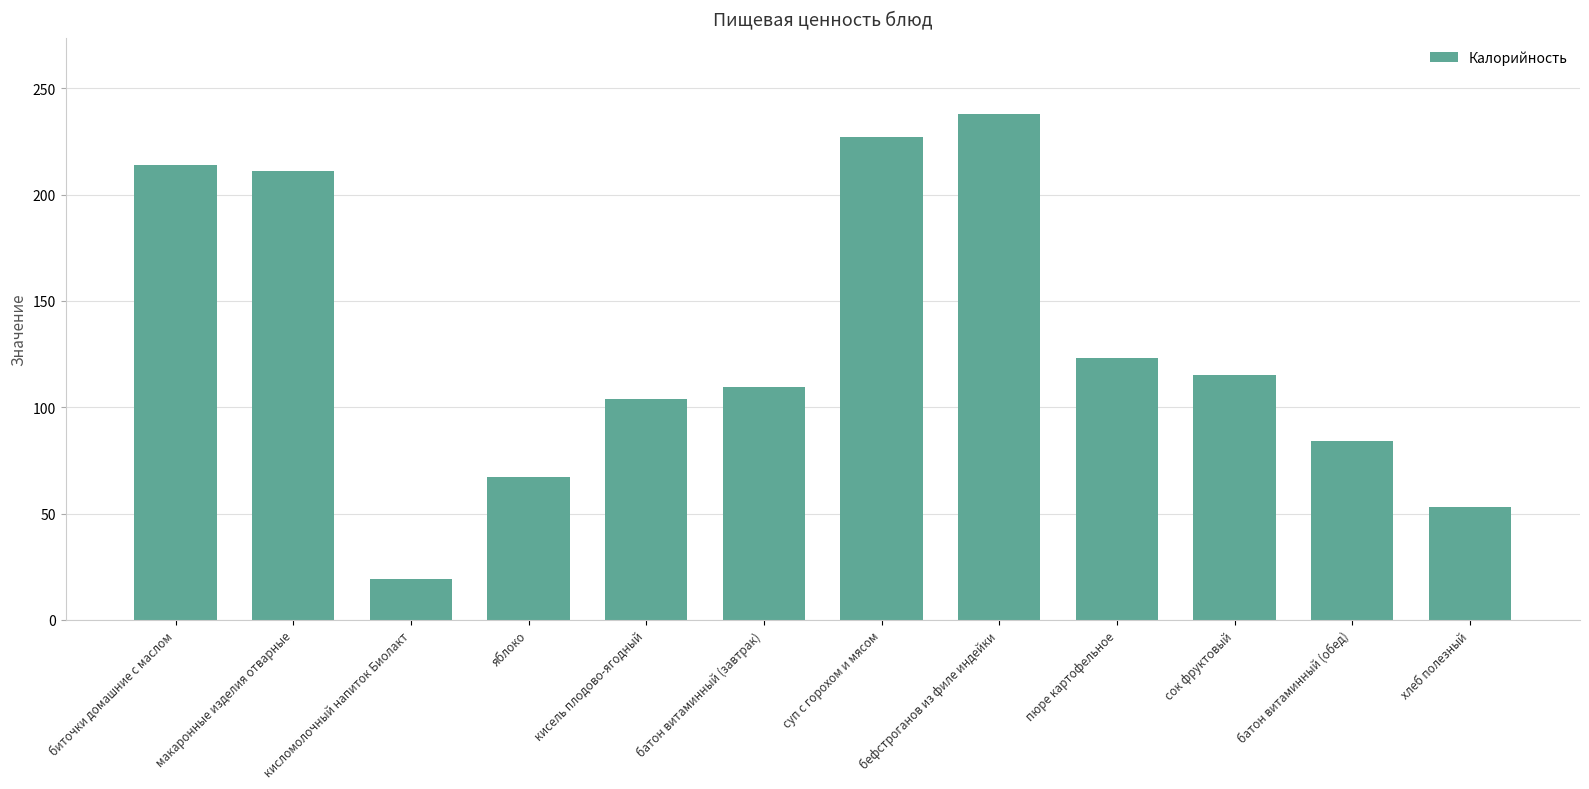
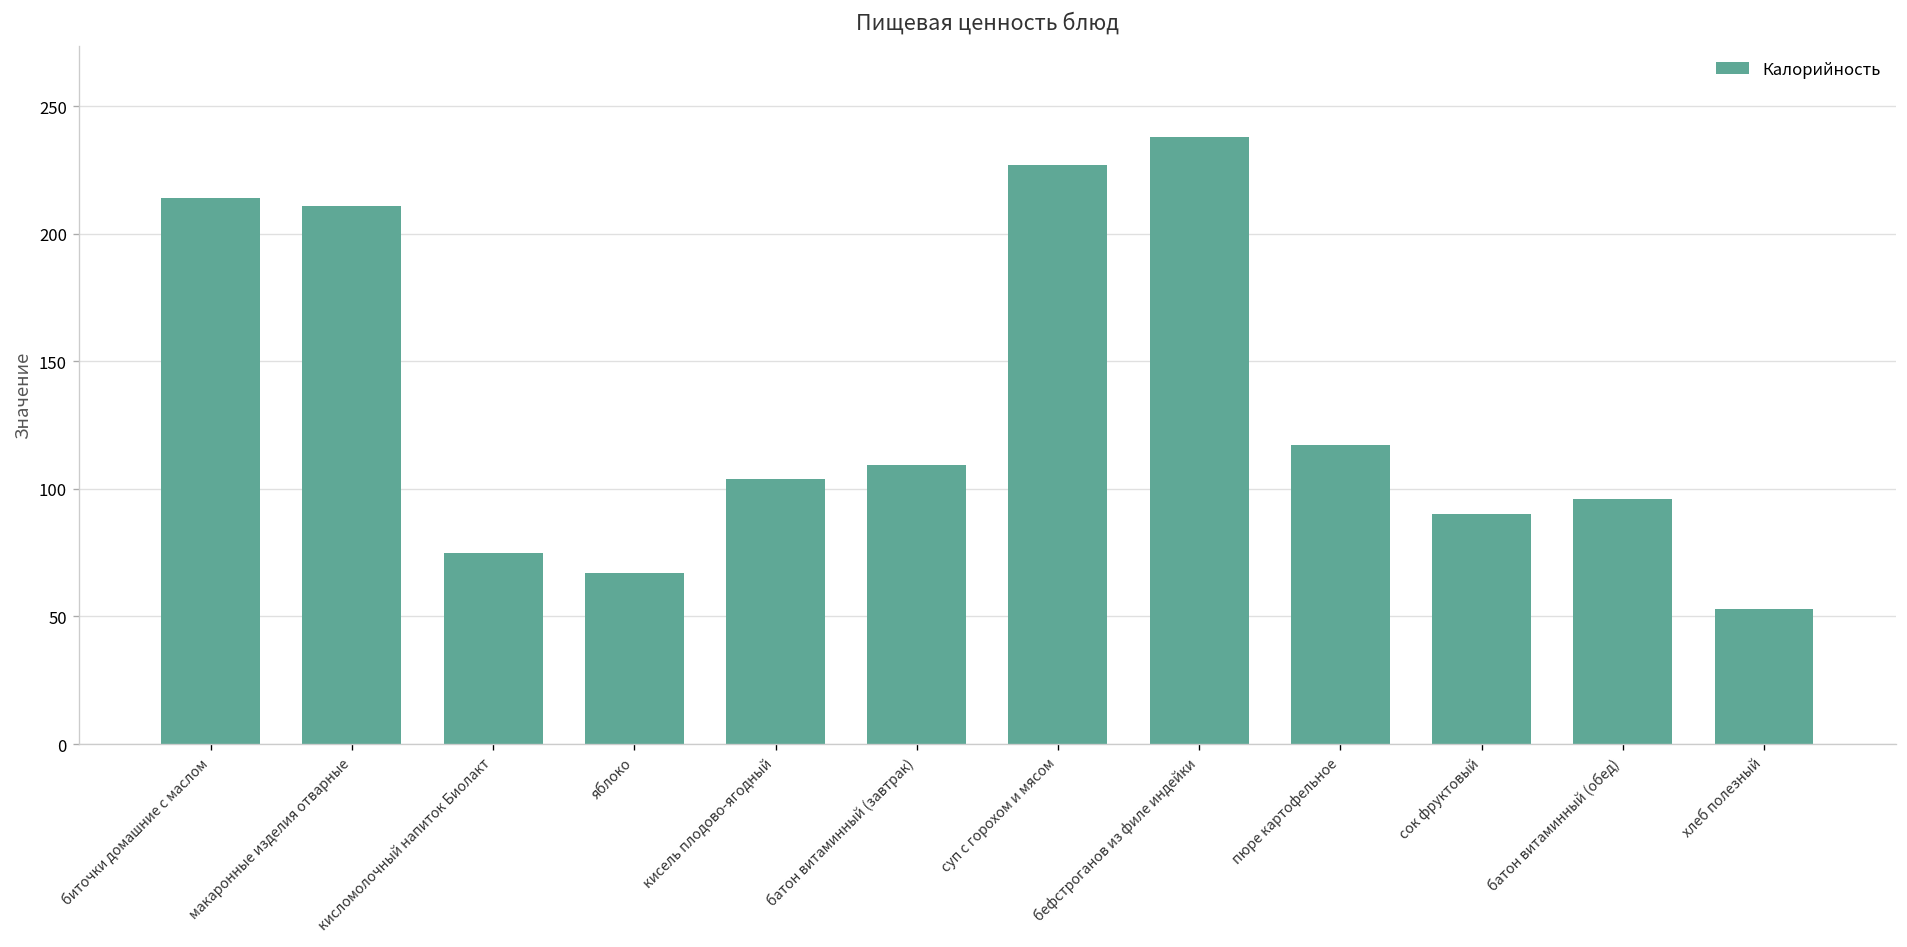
кисломолочный напиток Биолакт: 19 -> 75
пюре картофельное: 123 -> 117
сок фруктовый: 115 -> 90
батон витаминный (обед): 84 -> 96
